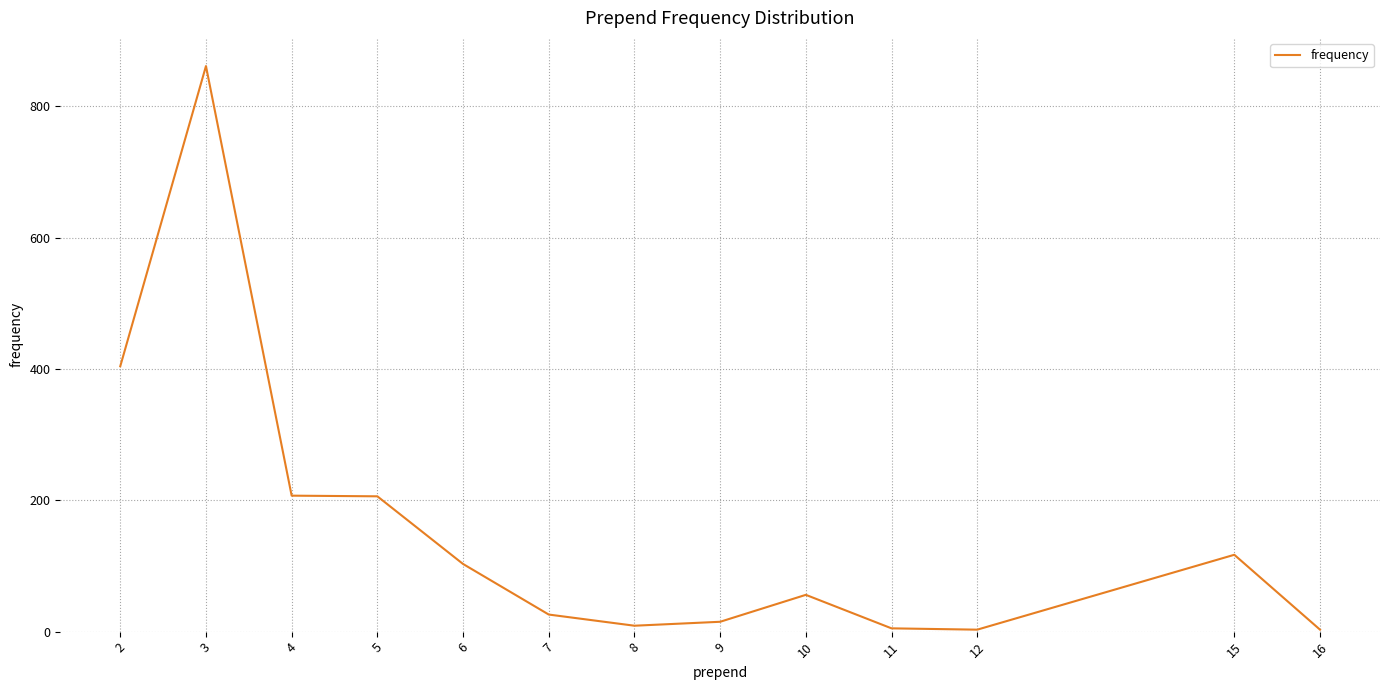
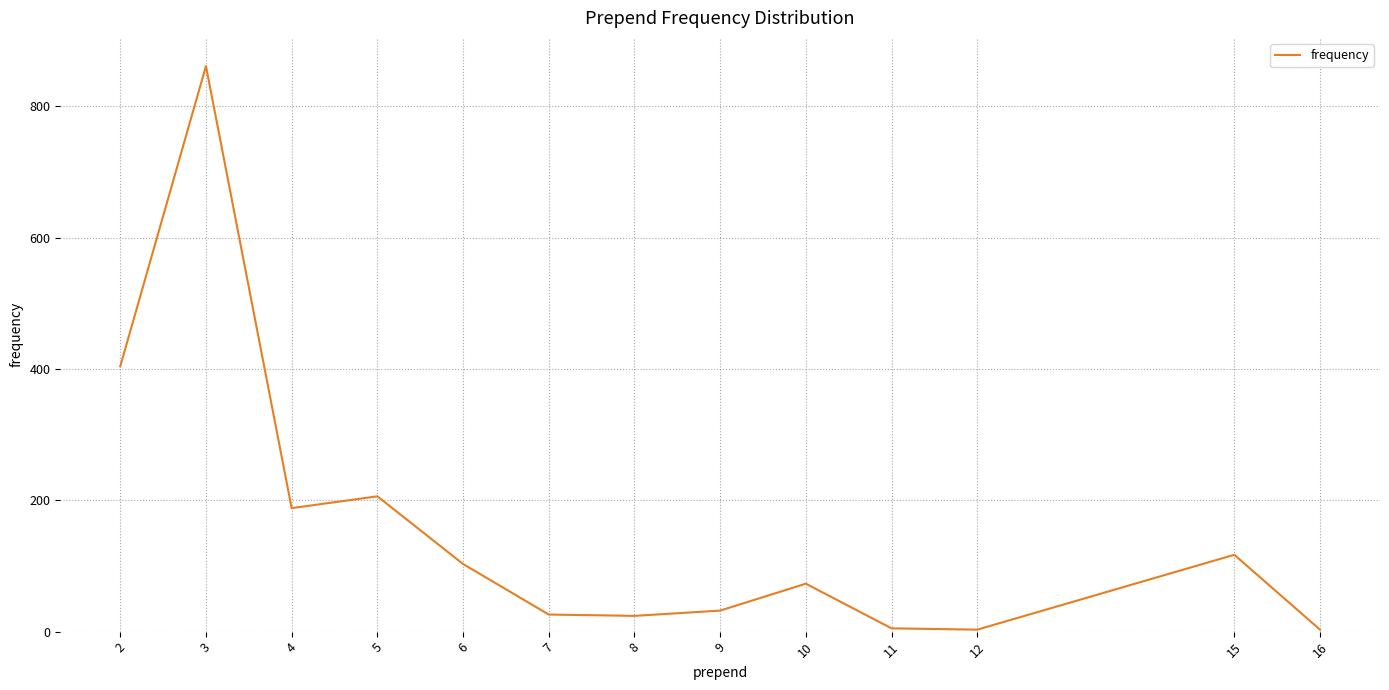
4: 210 -> 190
8: 10 -> 20
9: 20 -> 30
10: 60 -> 70
